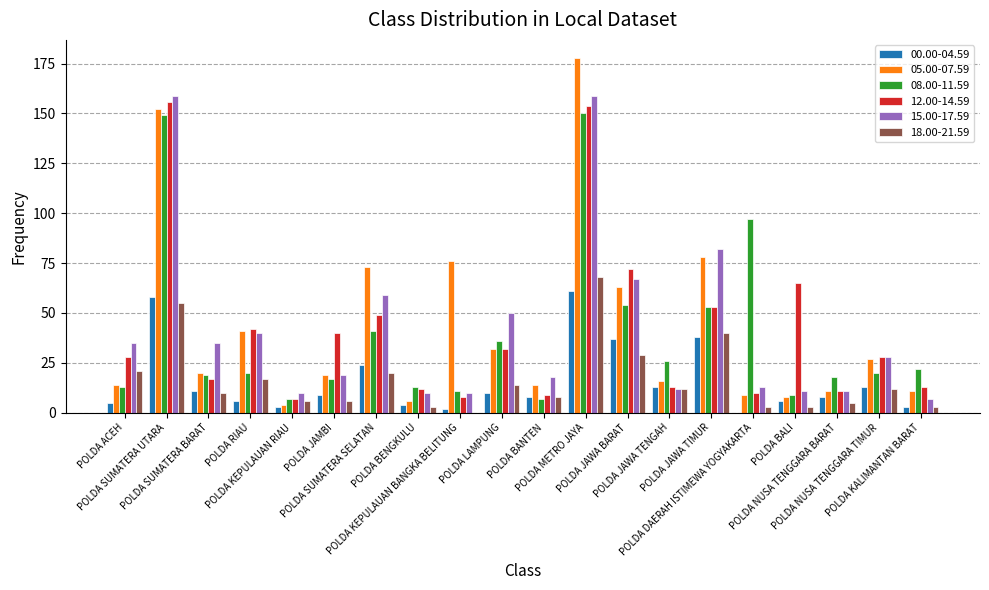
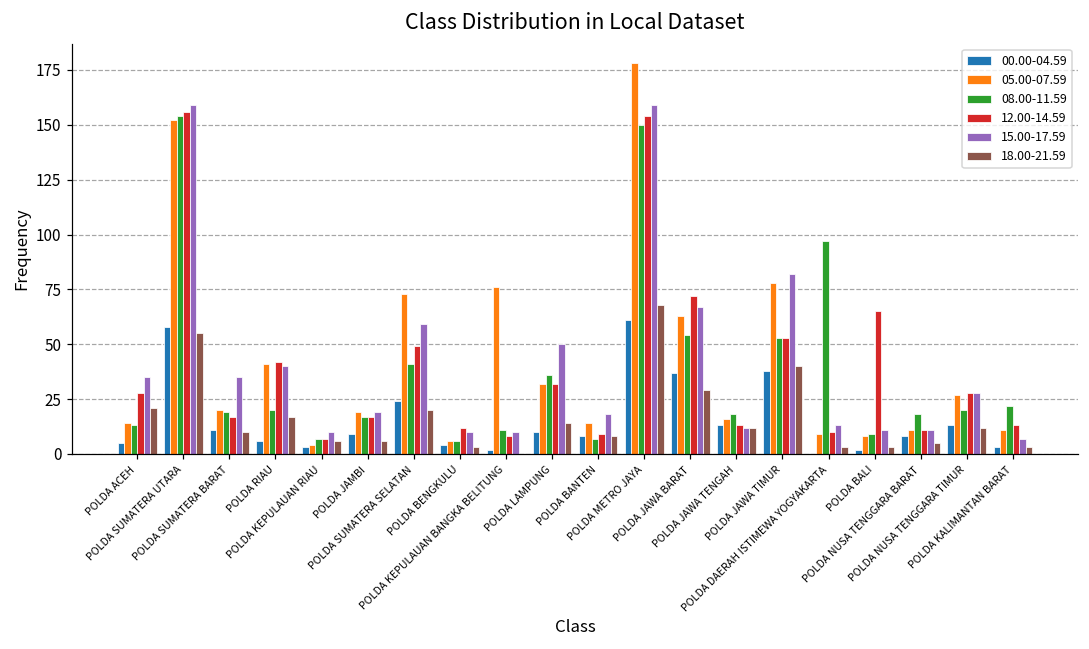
08.00-11.59, POLDA SUMATERA UTARA: 149 -> 154
12.00-14.59, POLDA JAMBI: 40 -> 17
08.00-11.59, POLDA BENGKULU: 13 -> 6
08.00-11.59, POLDA JAWA TENGAH: 26 -> 18
00.00-04.59, POLDA BALI: 6 -> 2
